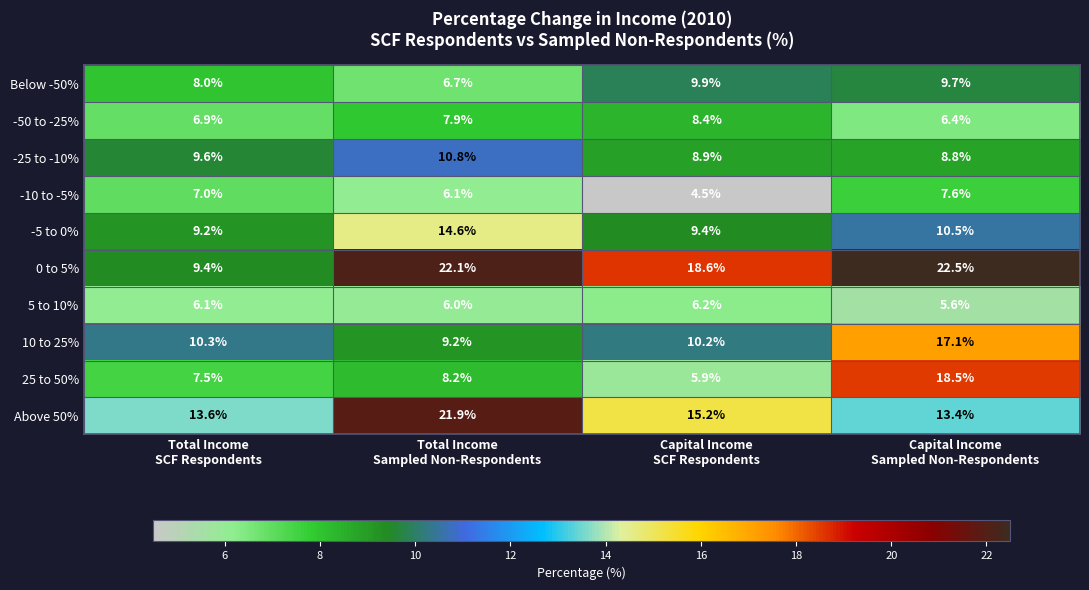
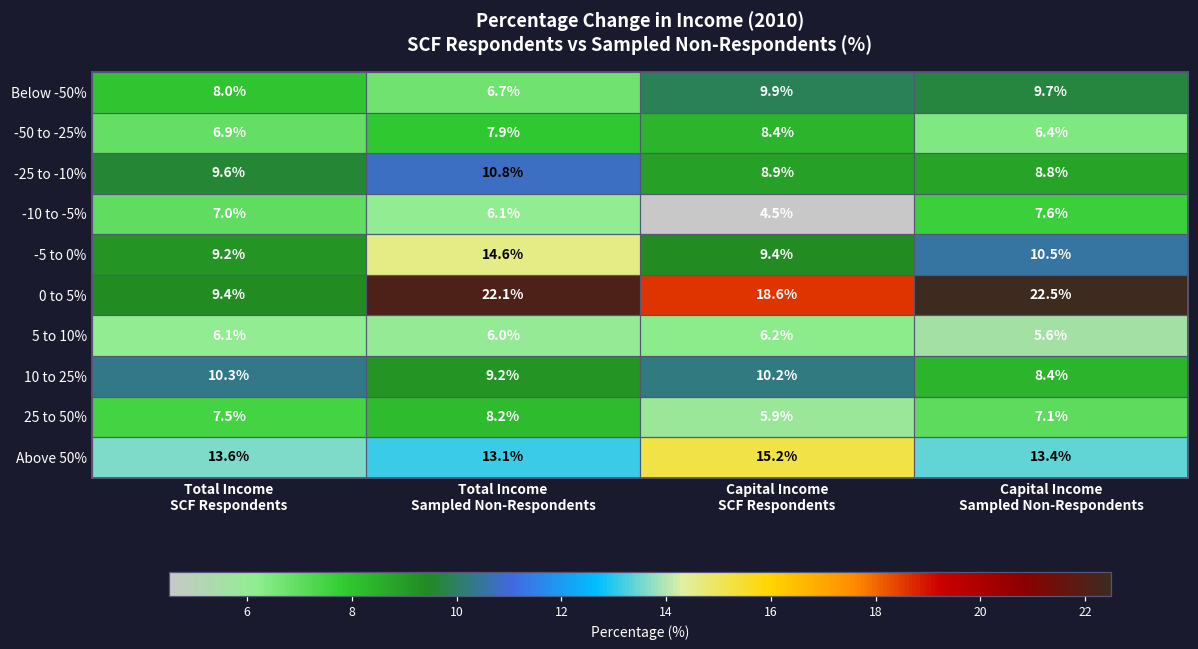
10 to 25%, Capital Income Sampled Non-Respondents: 17.1% -> 8.4%
25 to 50%, Capital Income Sampled Non-Respondents: 18.5% -> 7.1%
Above 50%, Total Income Sampled Non-Respondents: 21.9% -> 13.1%
